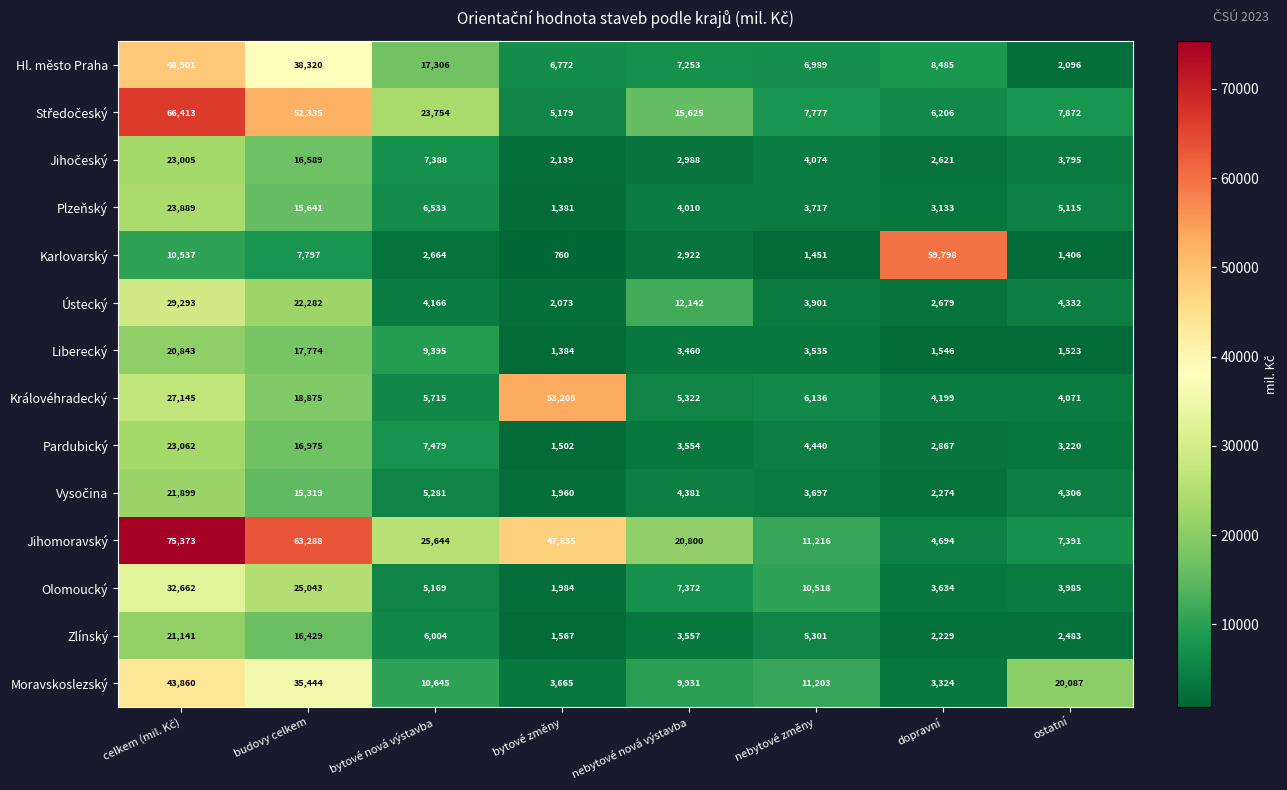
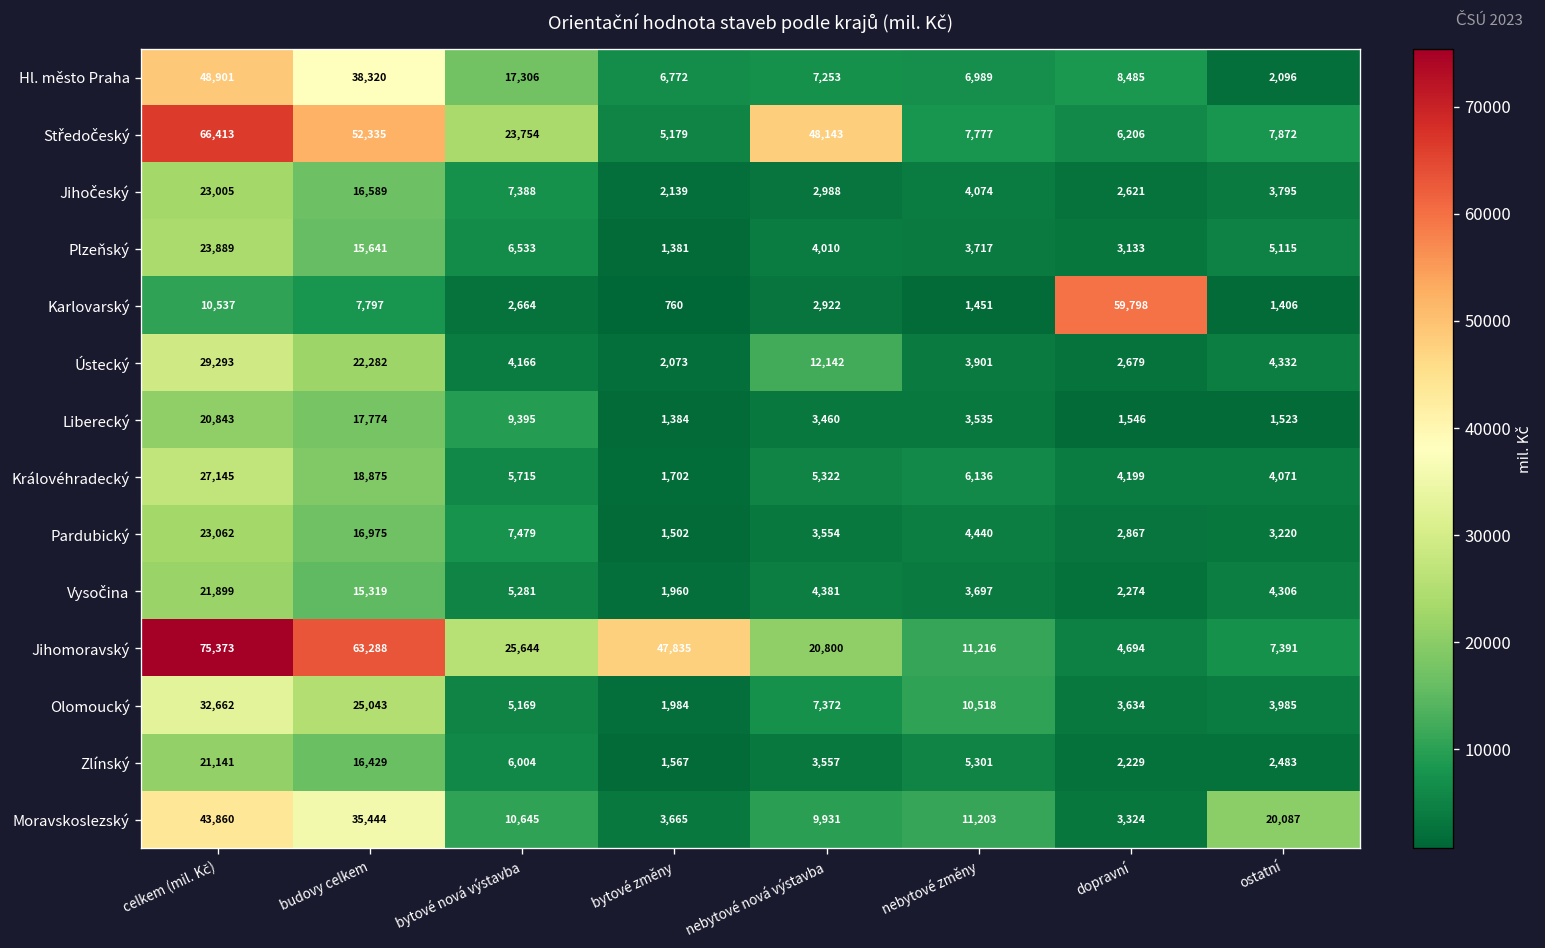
Středočeský, nebytové nová výstavba: 15,625 -> 48,143
Královéhradecký, bytové změny: 53,205 -> 1,702
